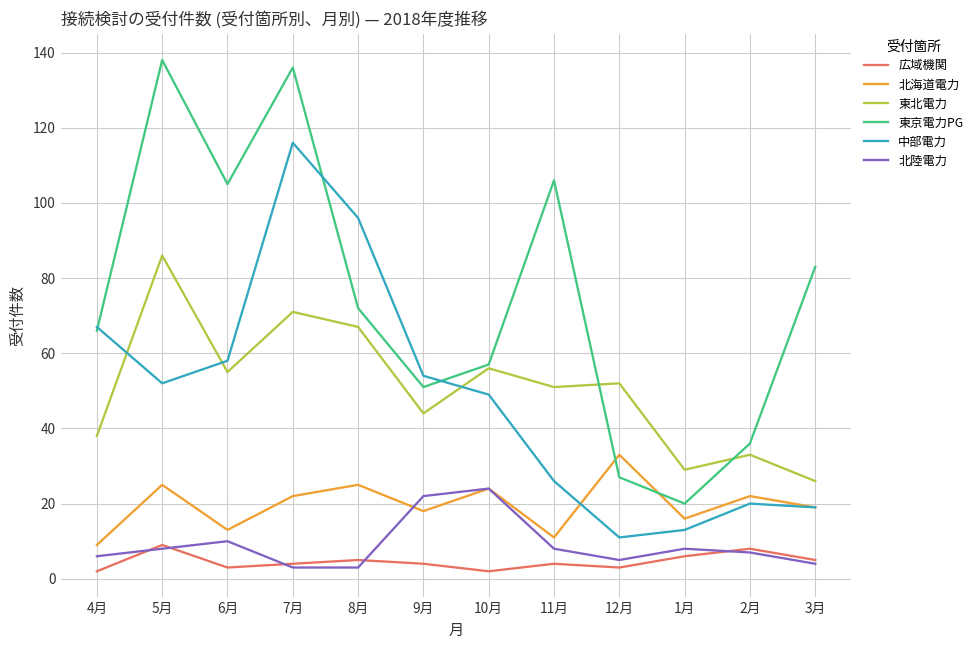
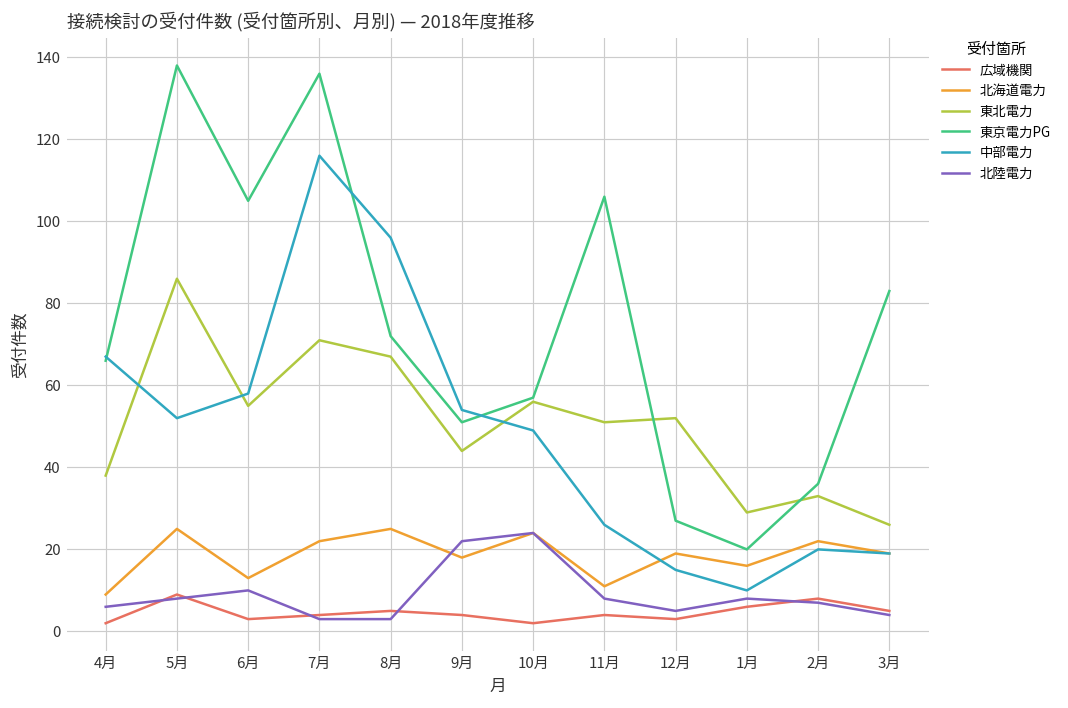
北海道電力, 12月: 33 -> 19
中部電力, 12月: 11 -> 15
中部電力, 1月: 13 -> 10
